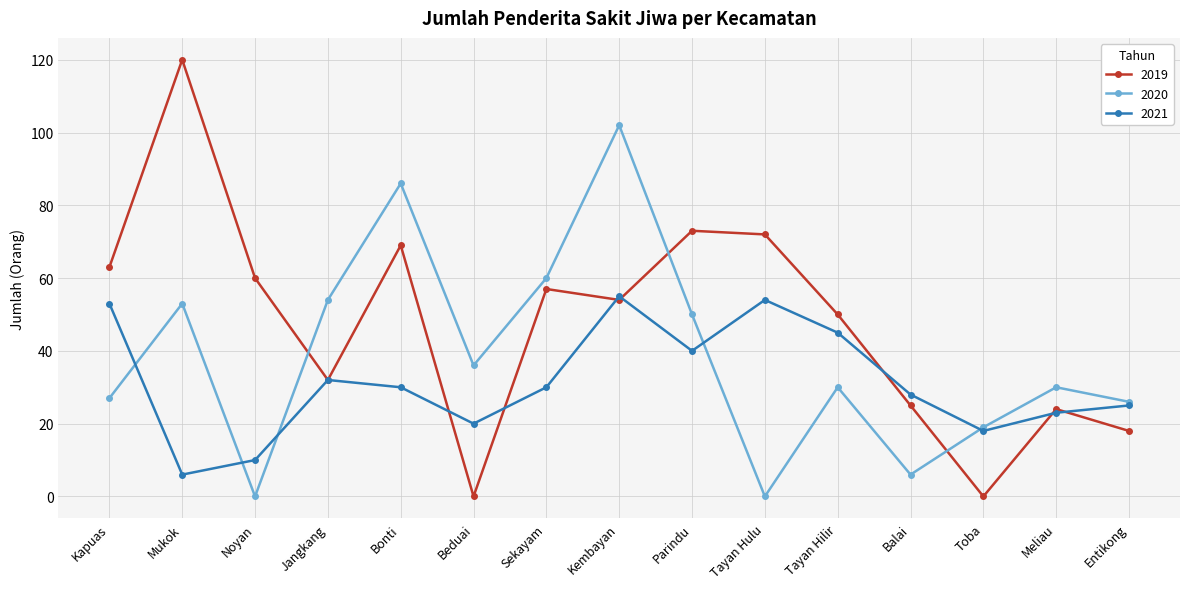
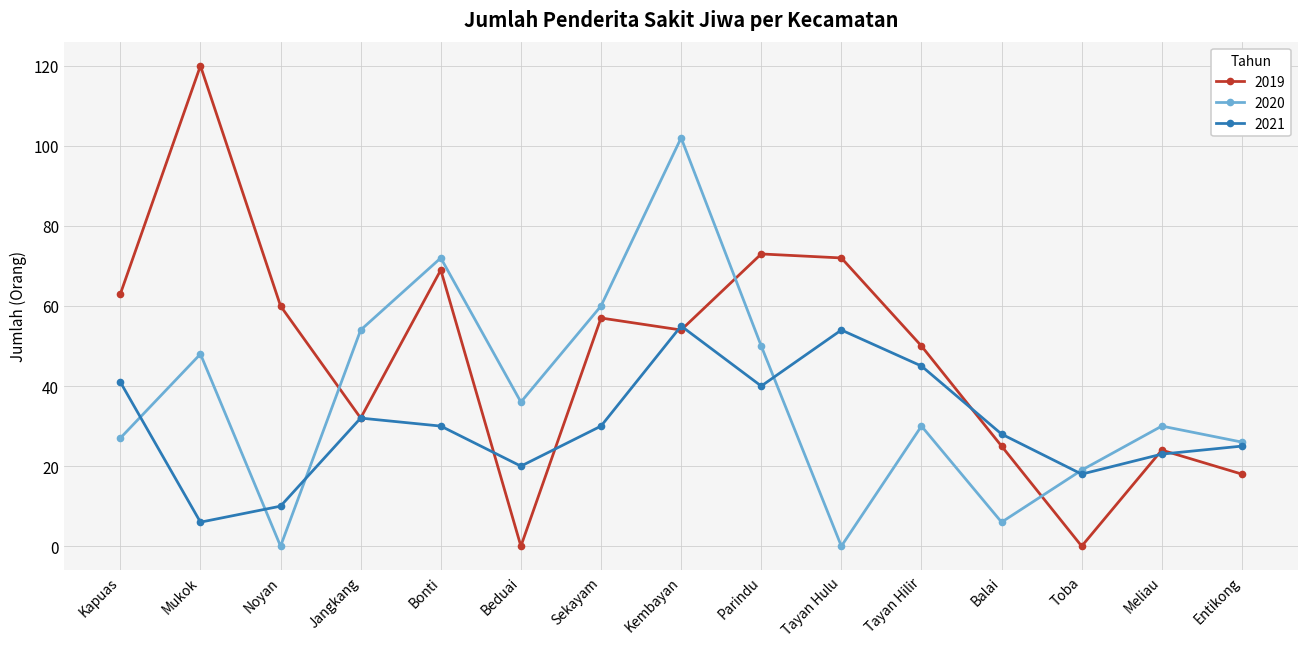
2021, Kapuas: 53 -> 41
2020, Mukok: 53 -> 48
2020, Bonti: 86 -> 72
